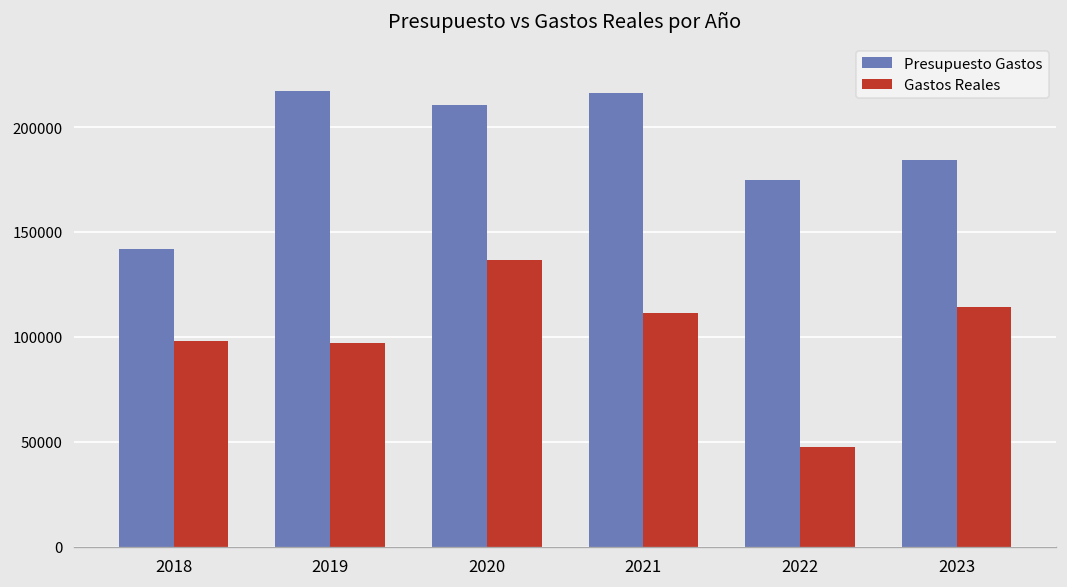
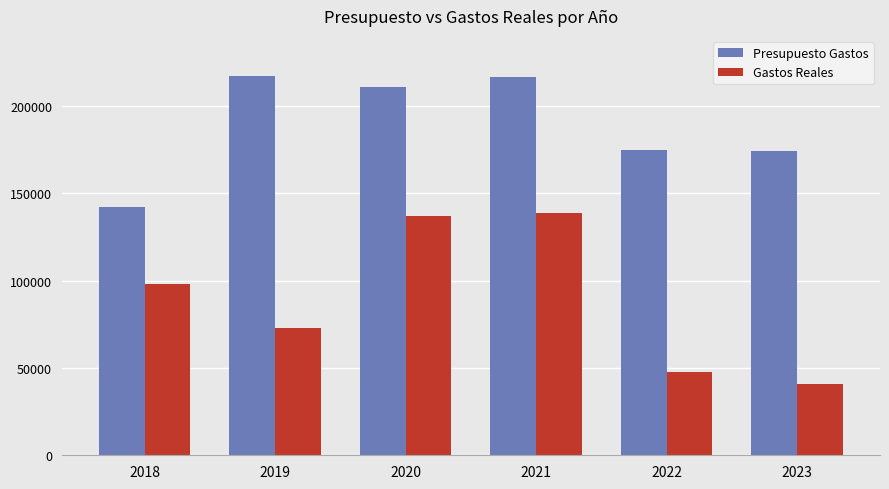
Gastos Reales, 2019: 97000 -> 73000
Gastos Reales, 2021: 111000 -> 139000
Presupuesto Gastos, 2023: 184000 -> 174000
Gastos Reales, 2023: 114000 -> 41000
